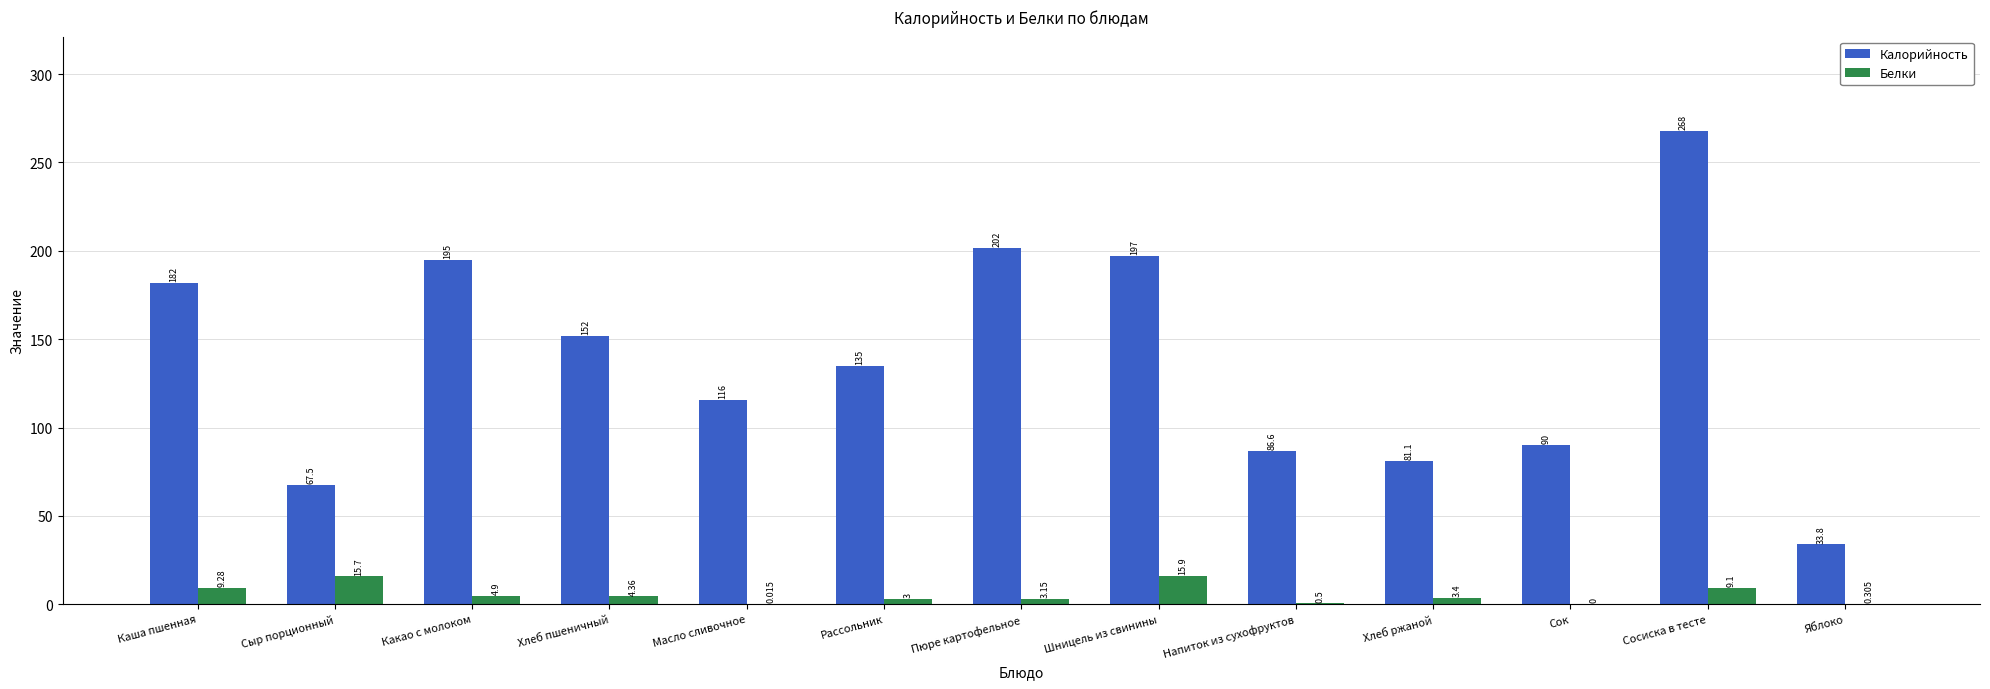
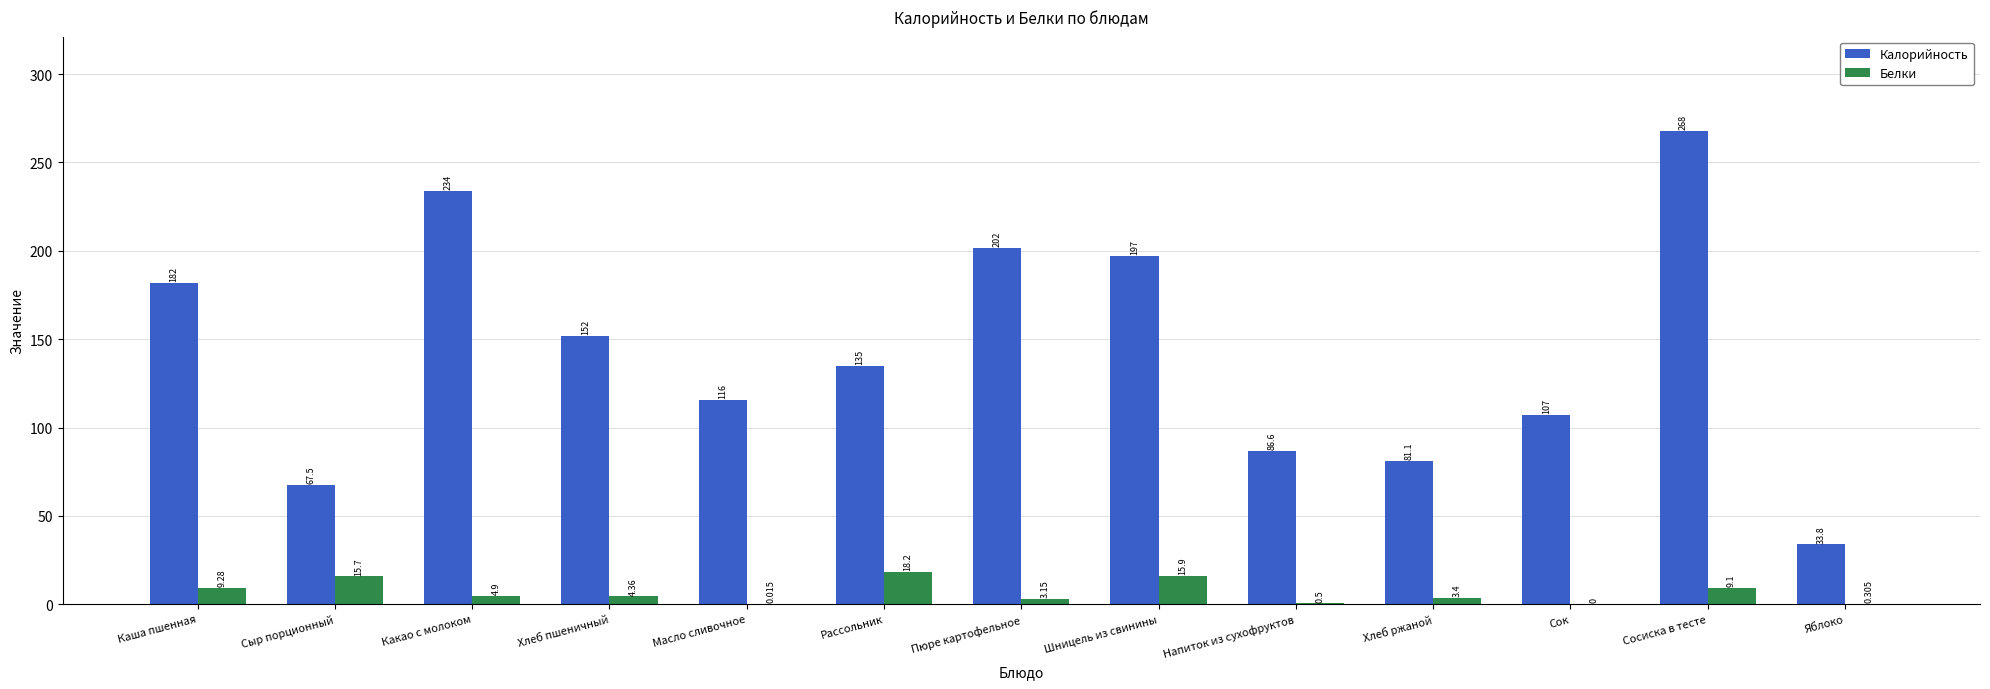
Калорийность, Какао с молоком: 195 -> 234
Белки, Рассольник: 3 -> 18.2
Калорийность, Сок: 90 -> 107
